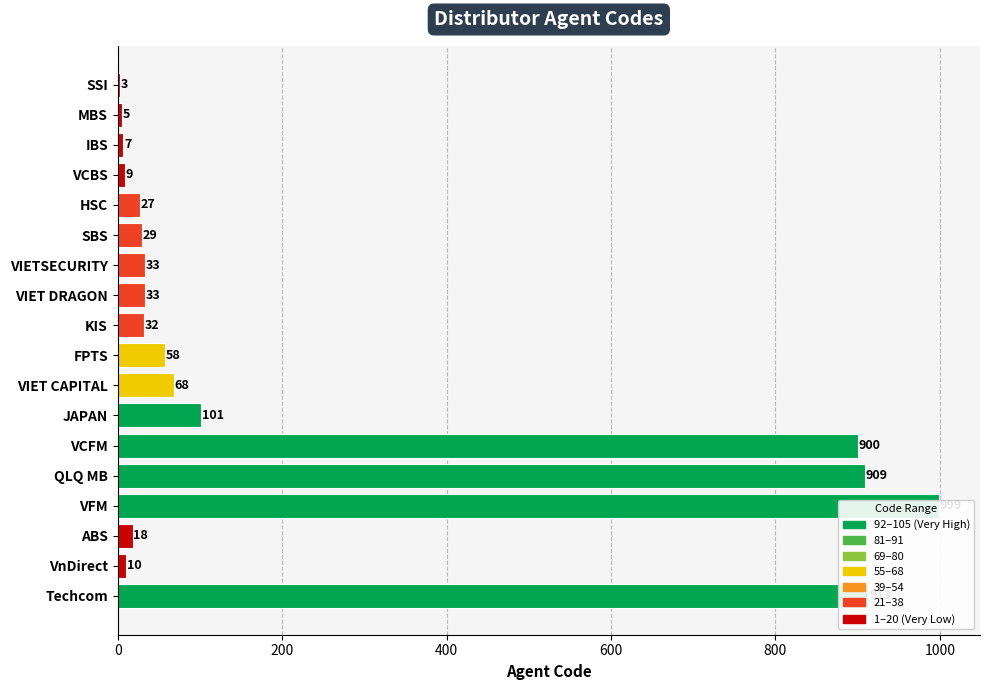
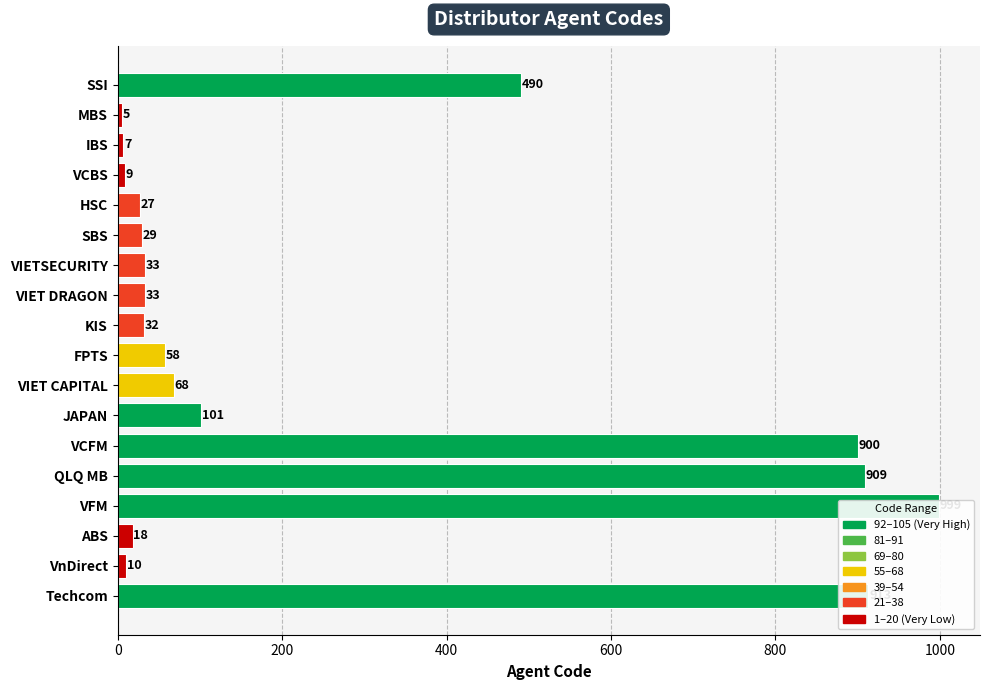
SSI: 3 -> 490
